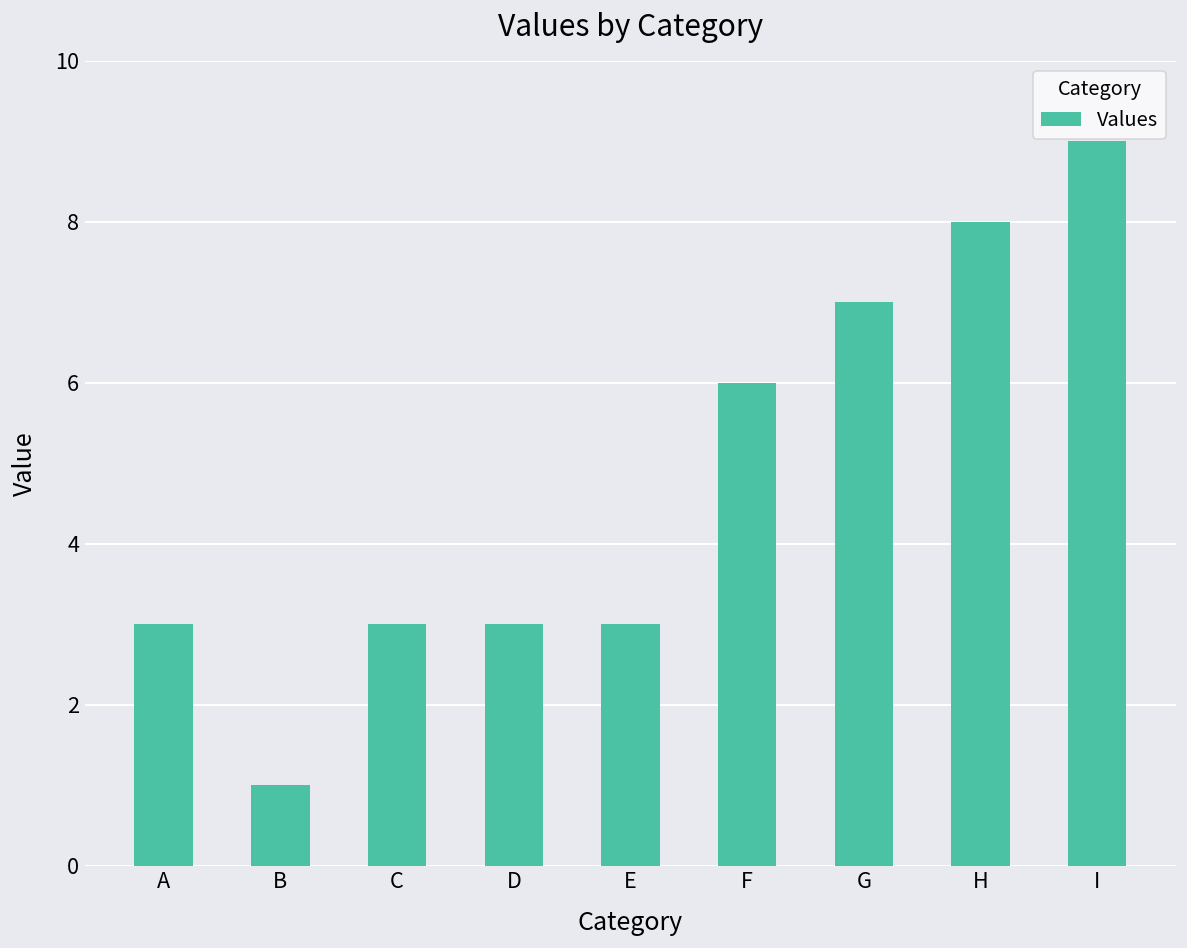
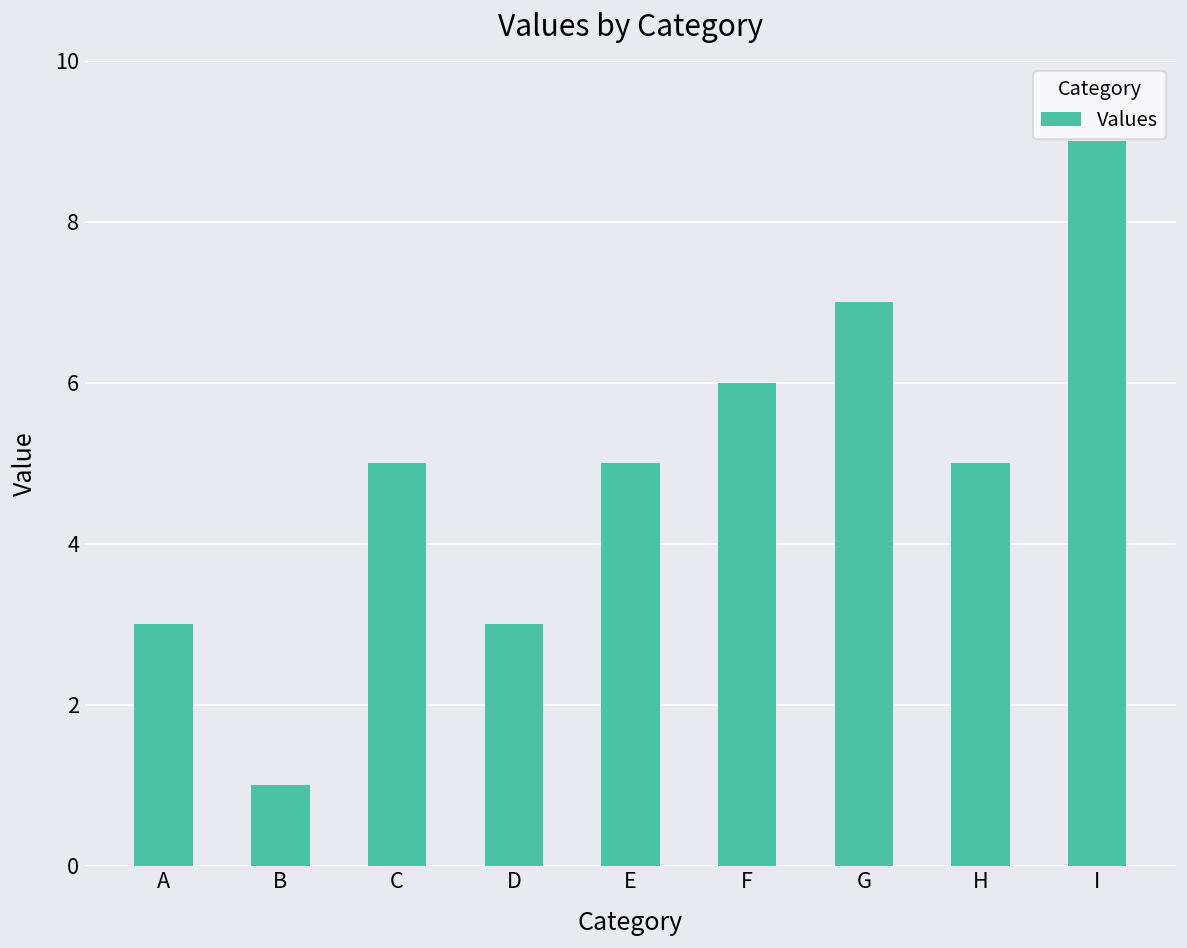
C: 3 -> 5
E: 3 -> 5
H: 8 -> 5
